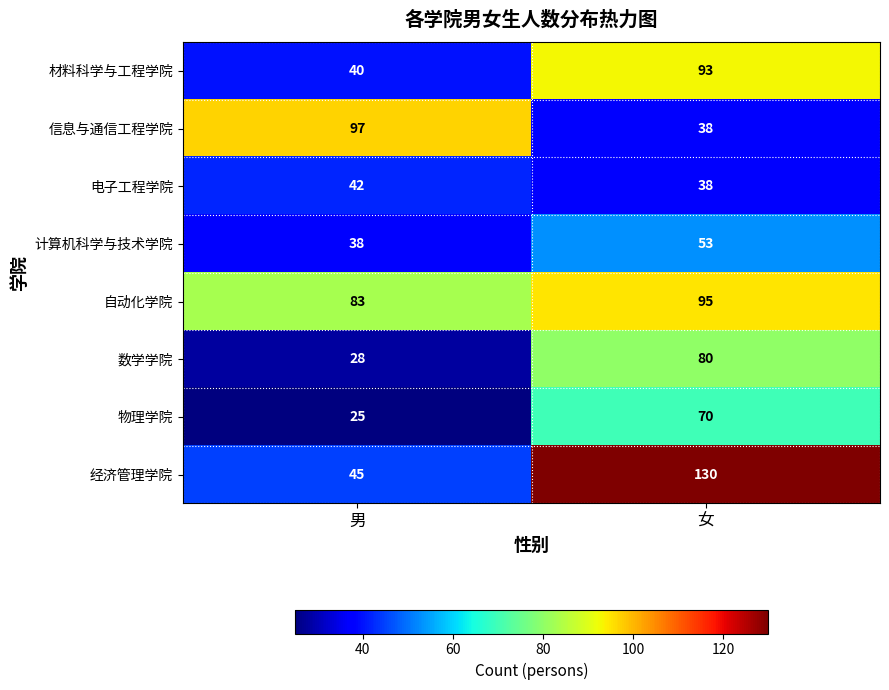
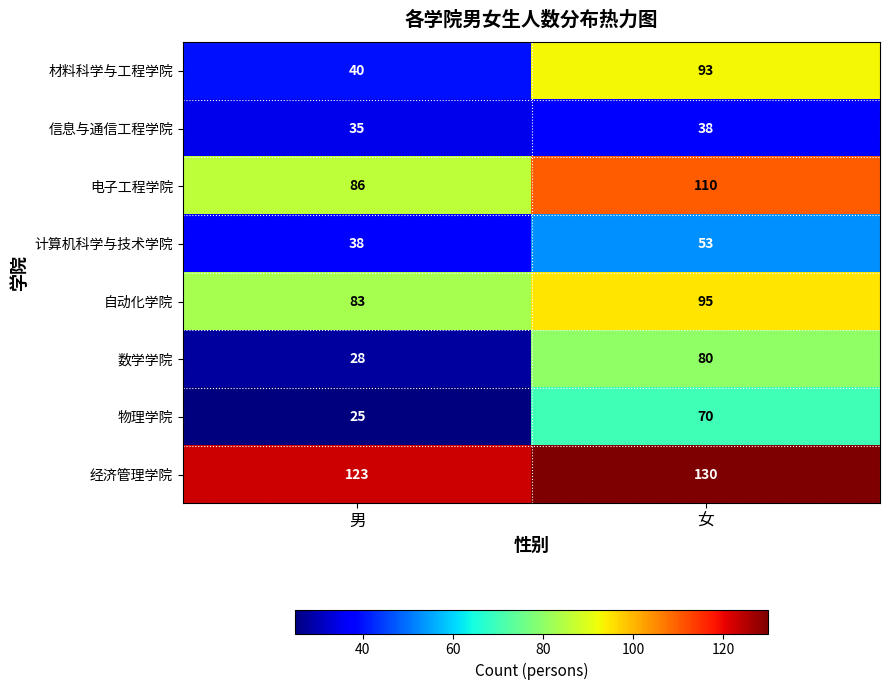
信息与通信工程学院, 男: 97 -> 35
电子工程学院, 男: 42 -> 86
电子工程学院, 女: 38 -> 110
经济管理学院, 男: 45 -> 123
